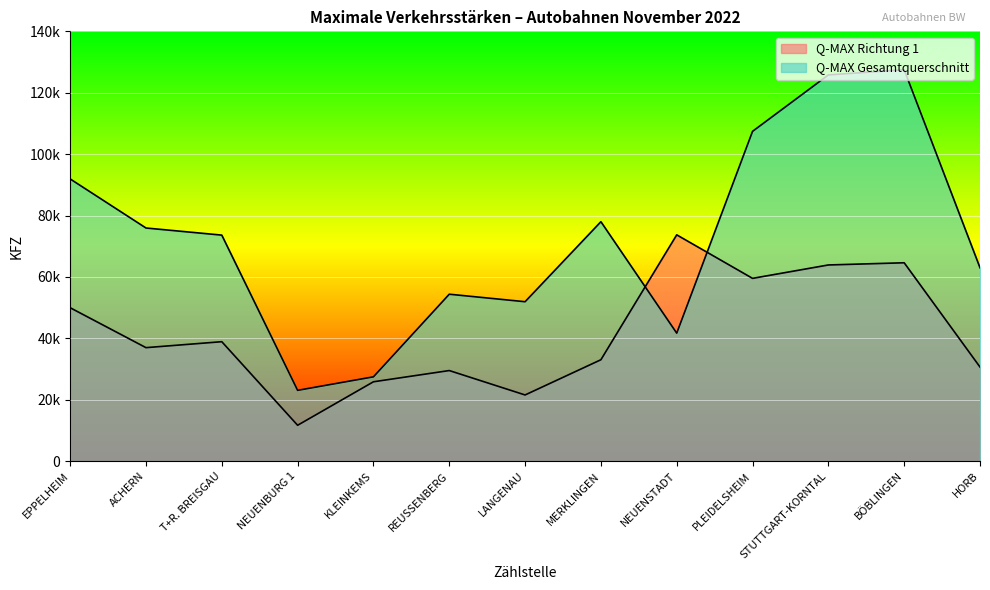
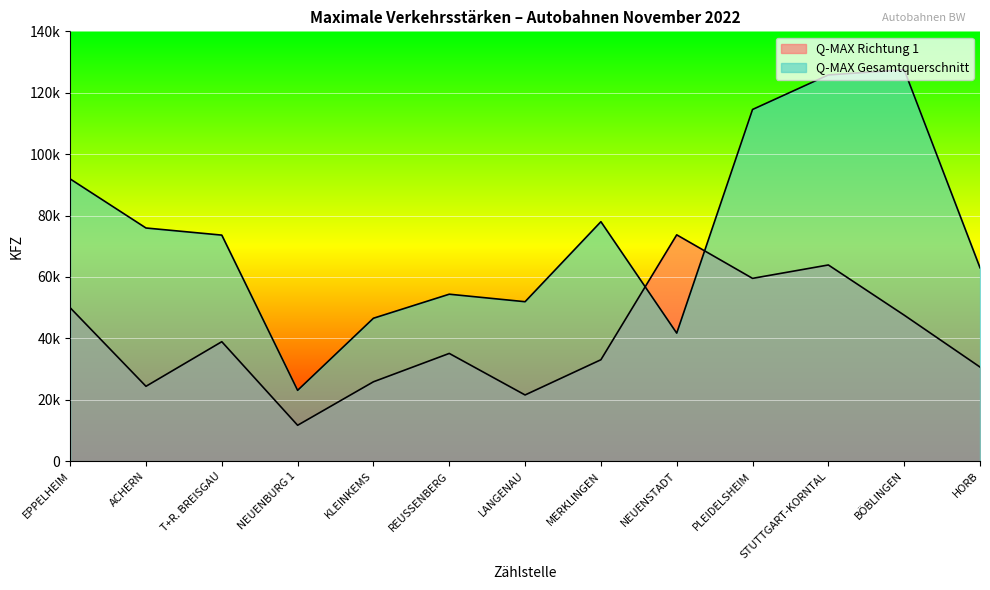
Q-MAX Richtung 1, ACHERN: 37000 -> 24000
Q-MAX Gesamtquerschnitt, KLEINKEMS: 27000 -> 47000
Q-MAX Richtung 1, REUSSENBERG: 30000 -> 35000
Q-MAX Gesamtquerschnitt, PLEIDELSHEIM: 107000 -> 115000
Q-MAX Richtung 1, BÖBLINGEN: 65000 -> 48000
